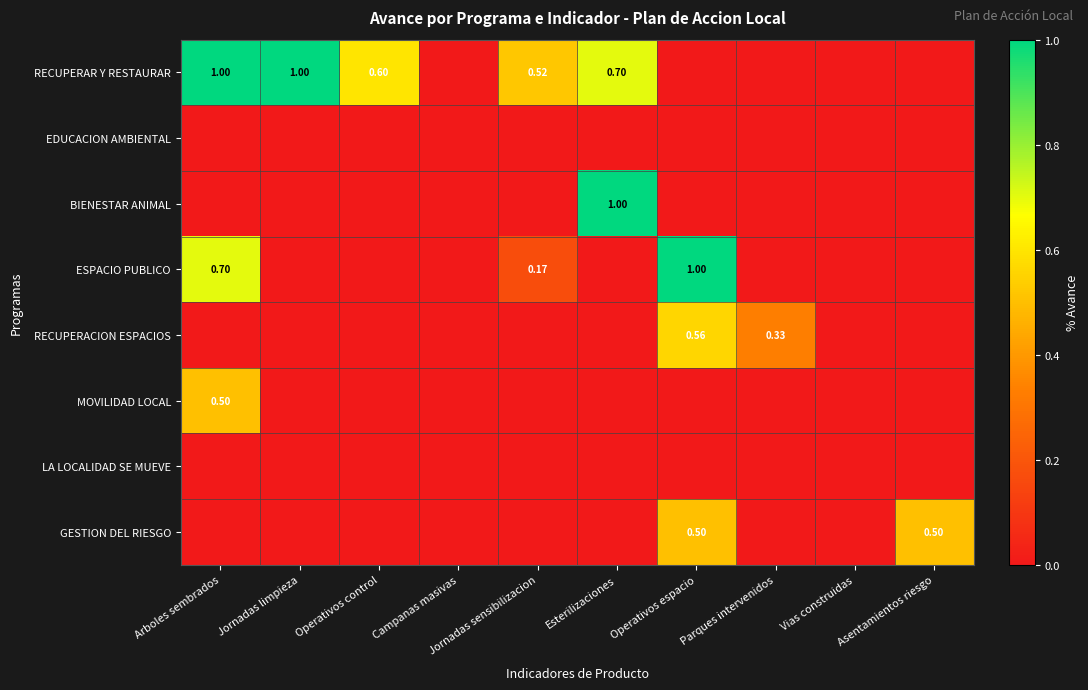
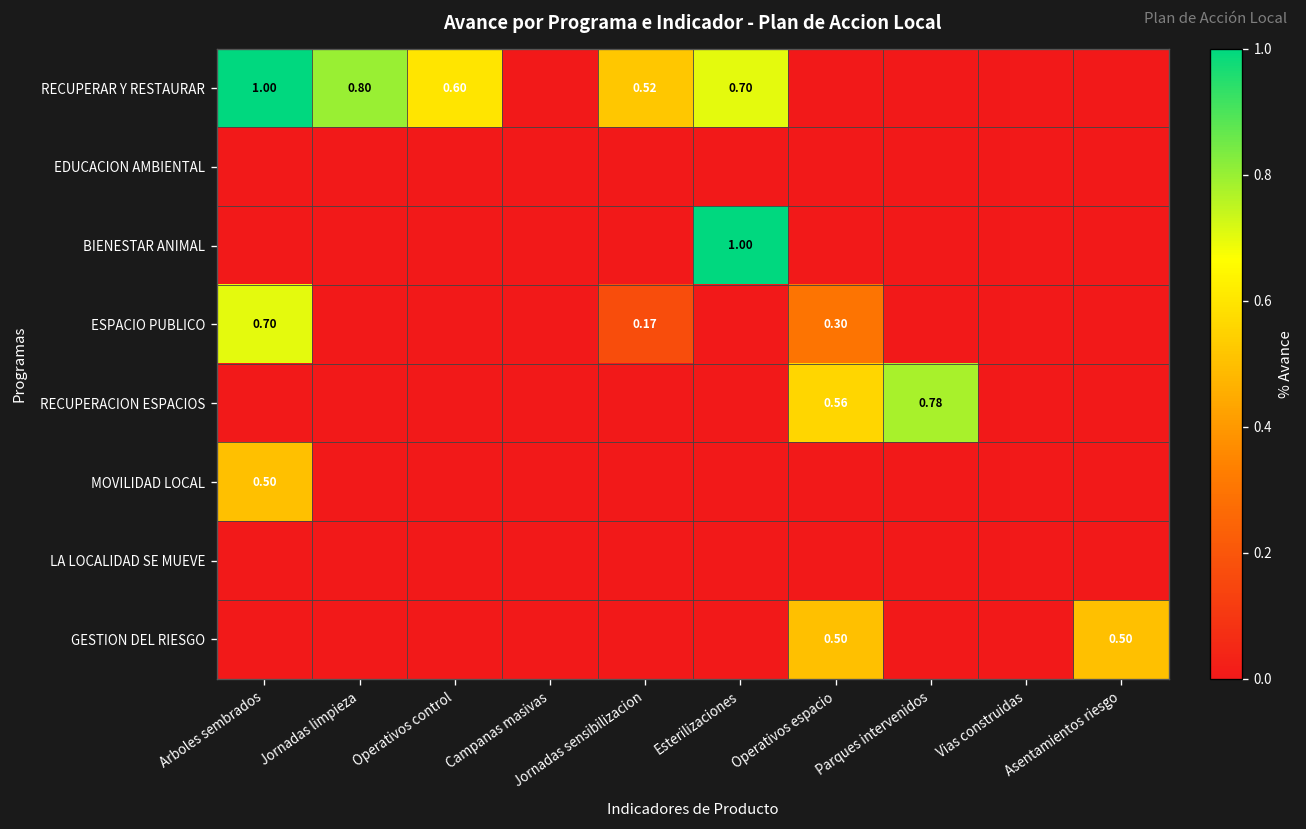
RECUPERAR Y RESTAURAR, Jornadas limpieza: 1.00 -> 0.80
ESPACIO PUBLICO, Operativos espacio: 1.00 -> 0.30
RECUPERACION ESPACIOS, Parques intervenidos: 0.33 -> 0.78
